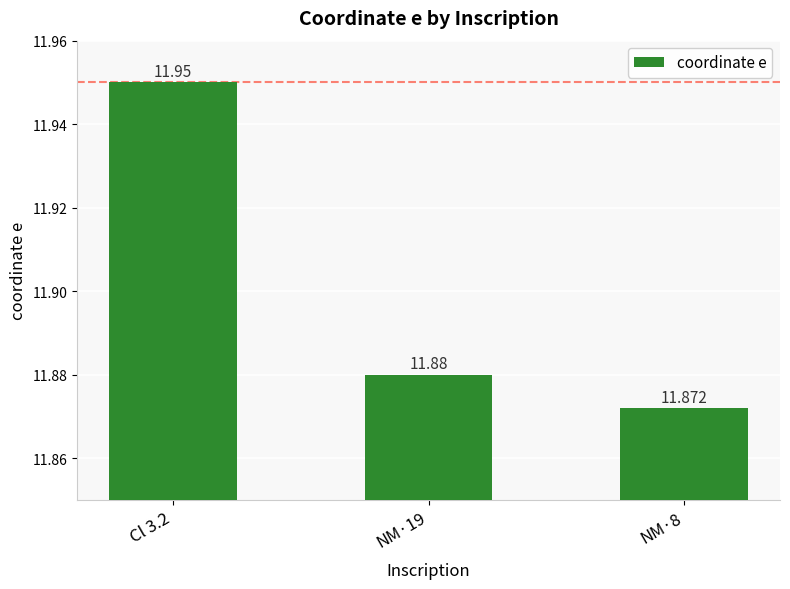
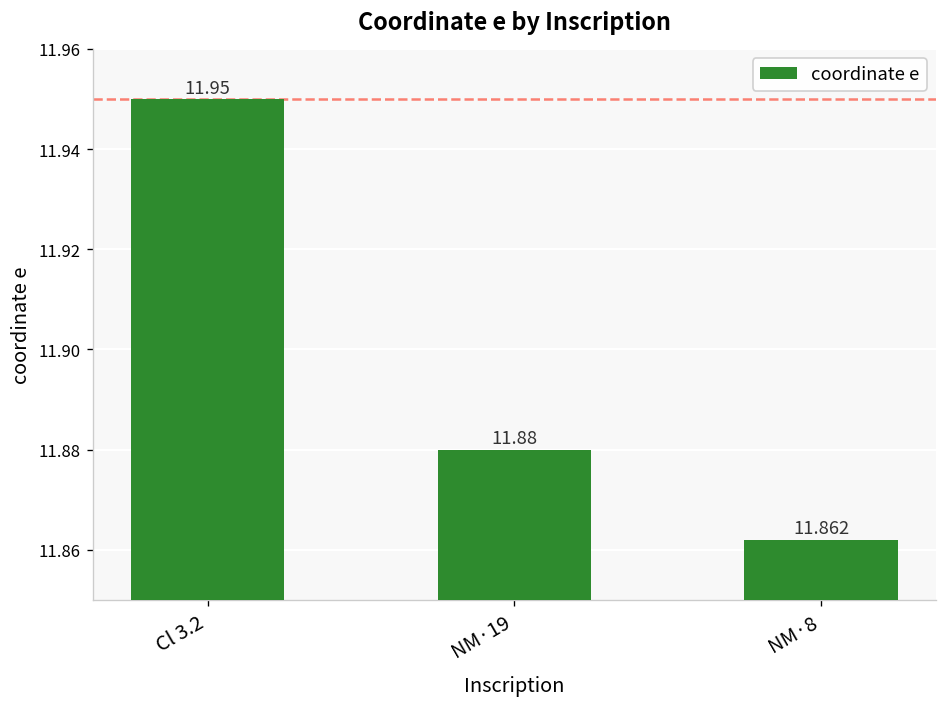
NM·8: 11.872 -> 11.862
